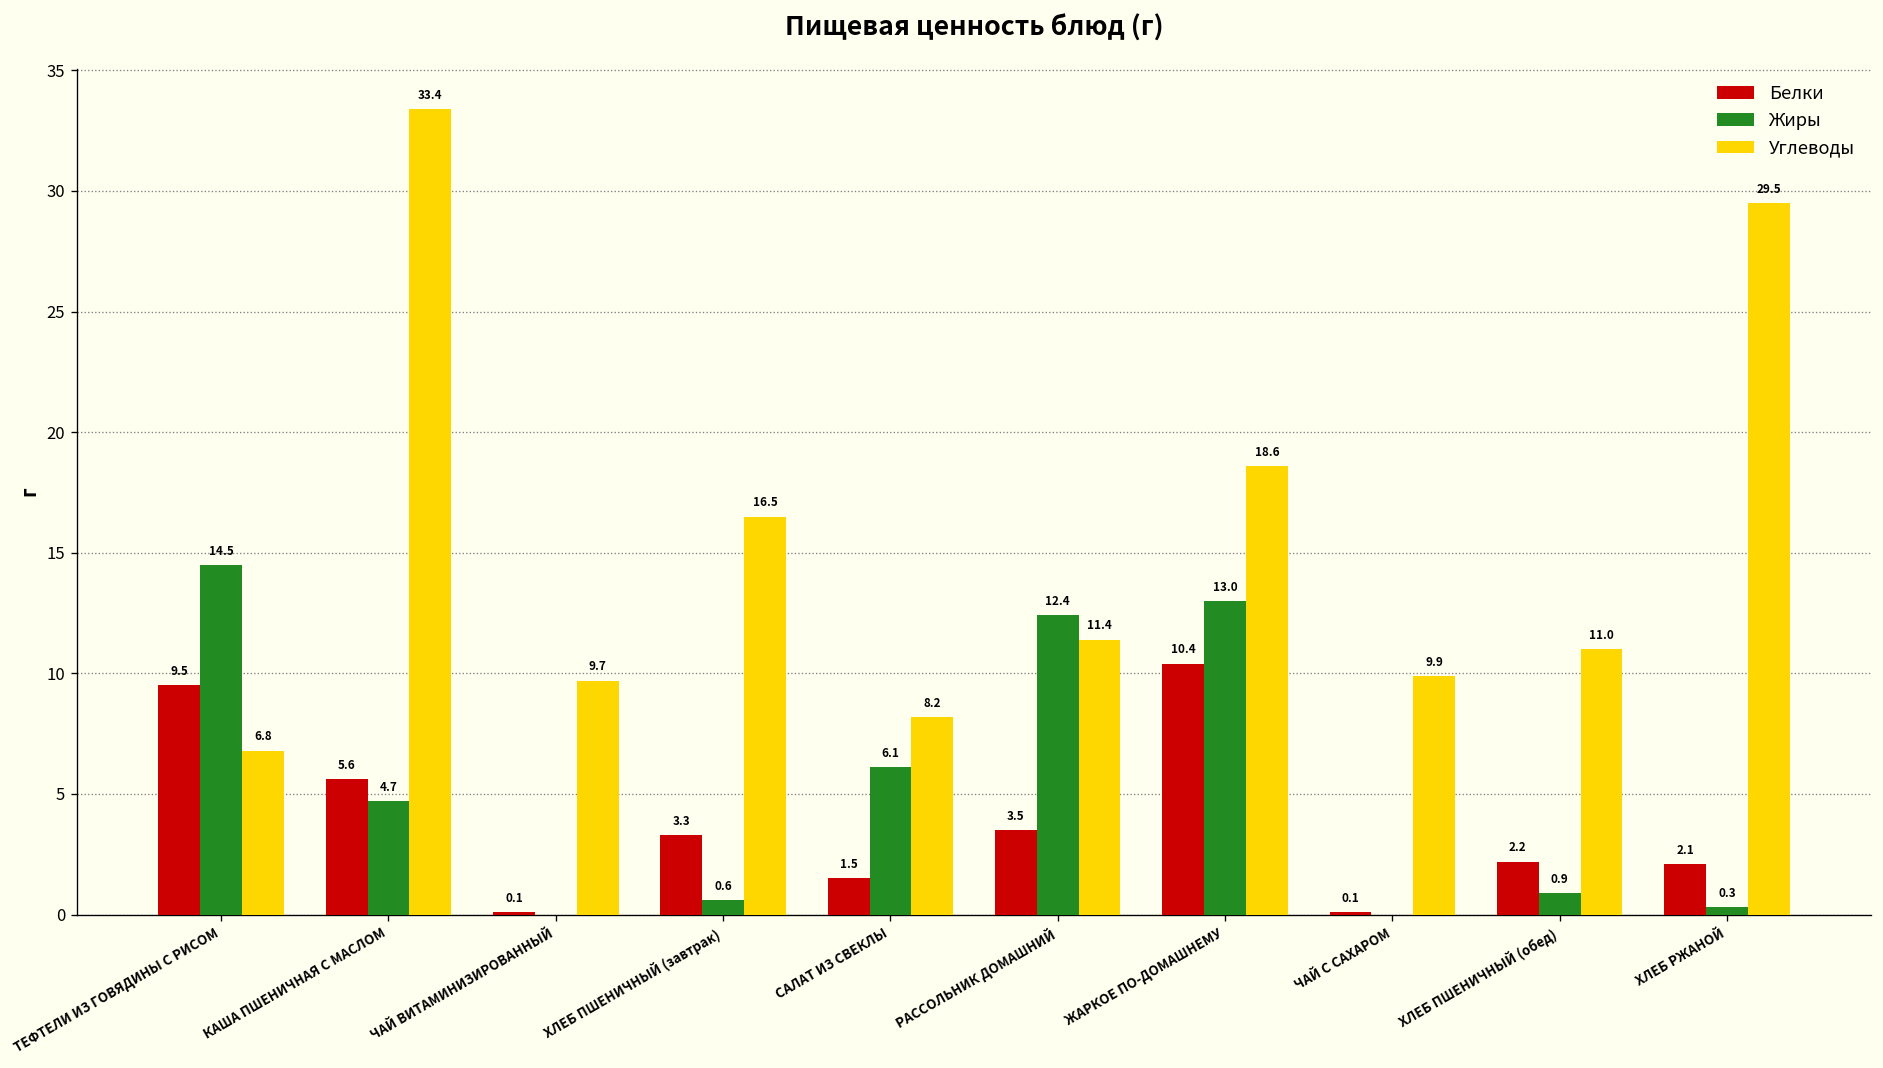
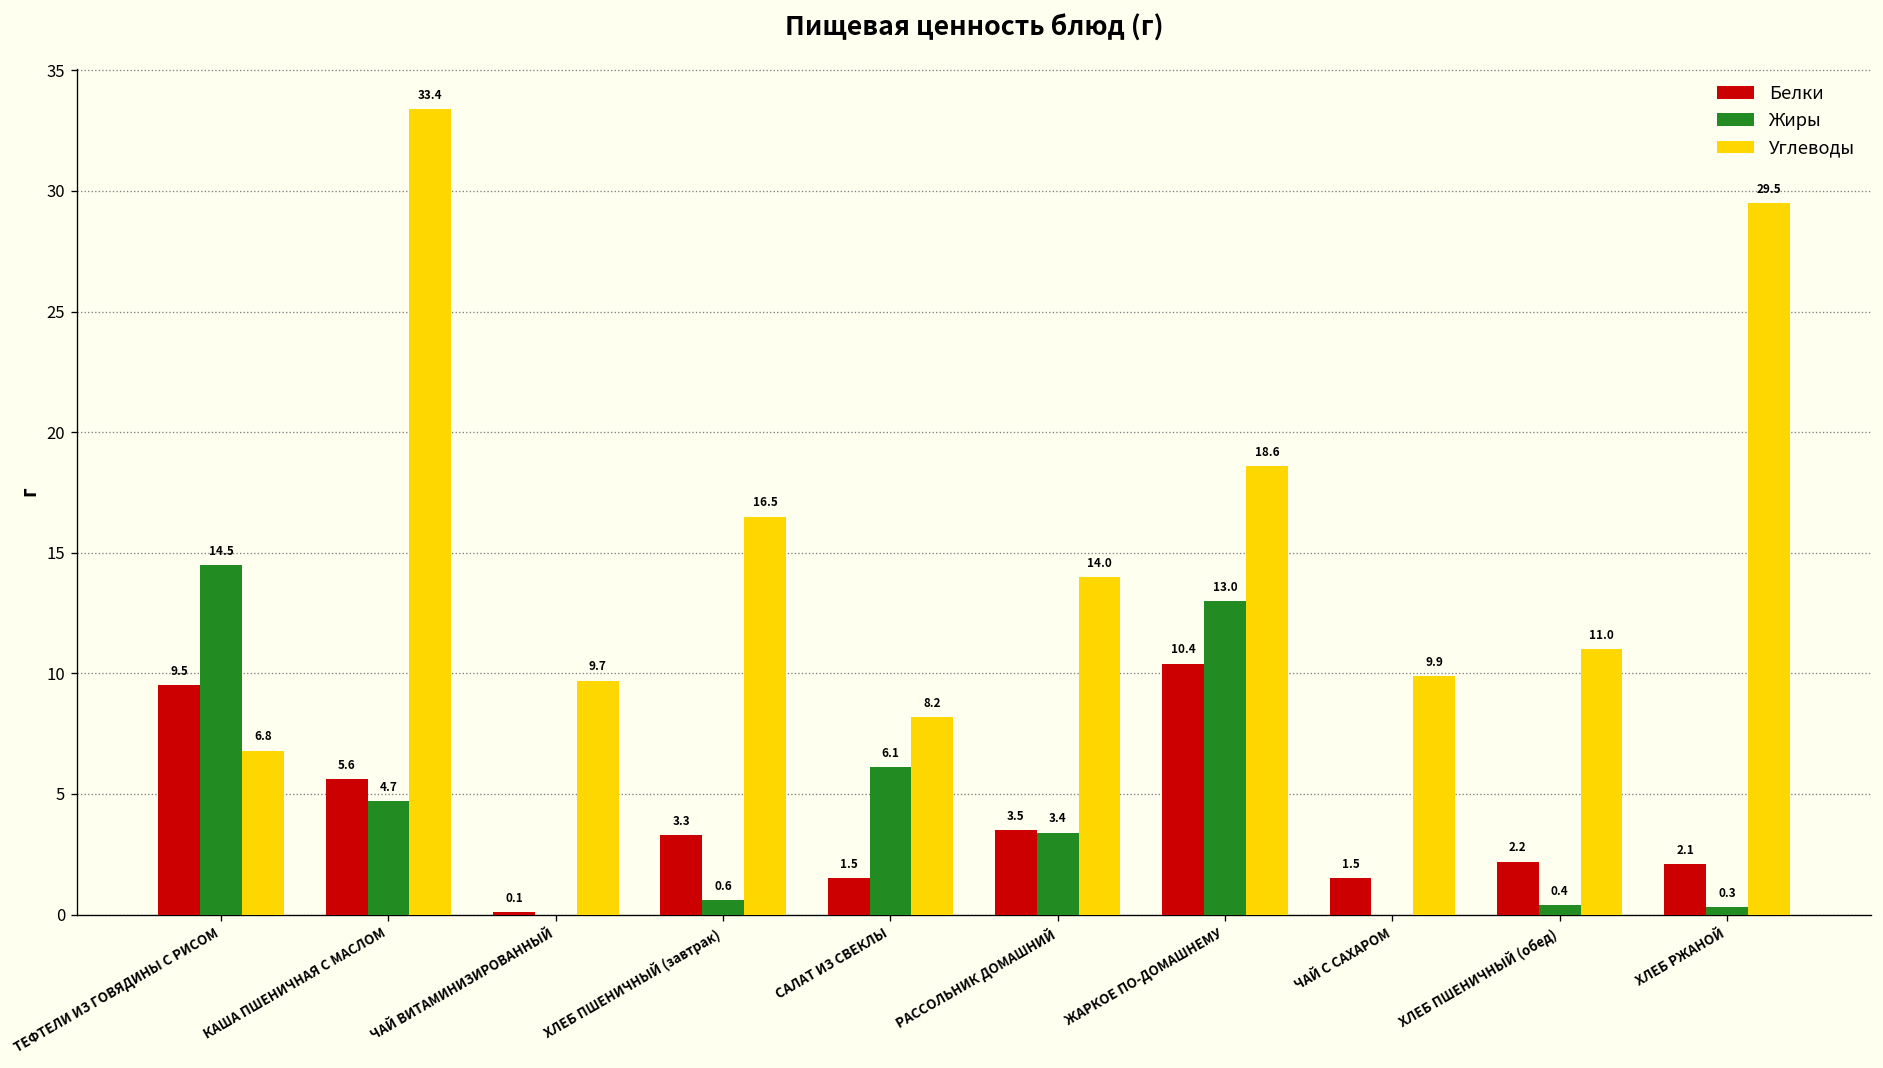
Жиры, РАССОЛЬНИК ДОМАШНИЙ: 12.4 -> 3.4
Углеводы, РАССОЛЬНИК ДОМАШНИЙ: 11.4 -> 14.0
Белки, ЧАЙ С САХАРОМ: 0.1 -> 1.5
Жиры, ХЛЕБ ПШЕНИЧНЫЙ (обед): 0.9 -> 0.4
